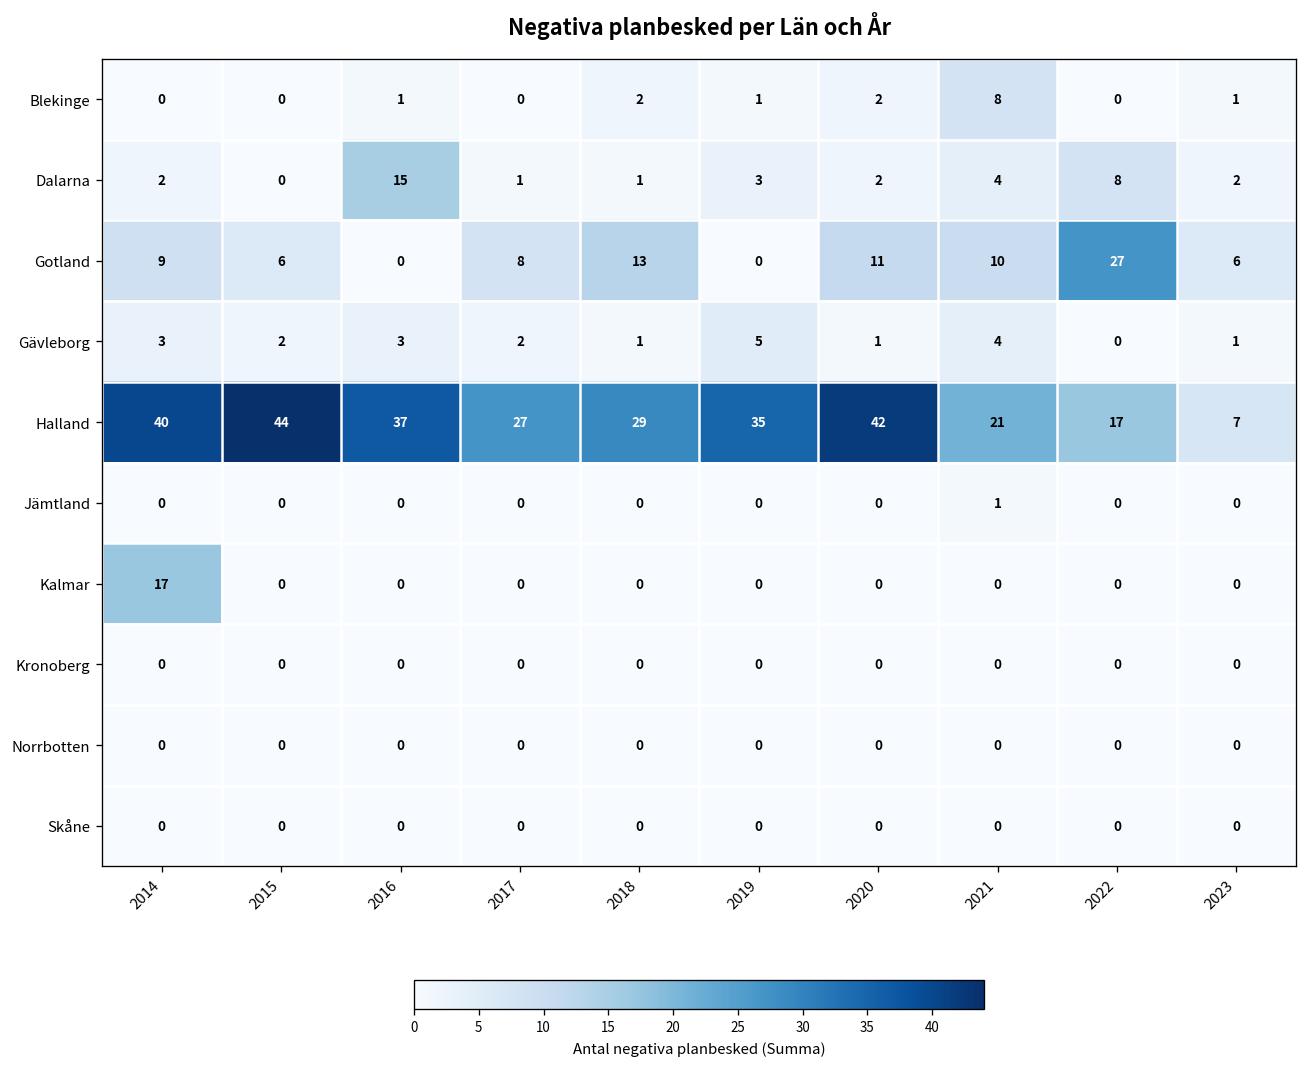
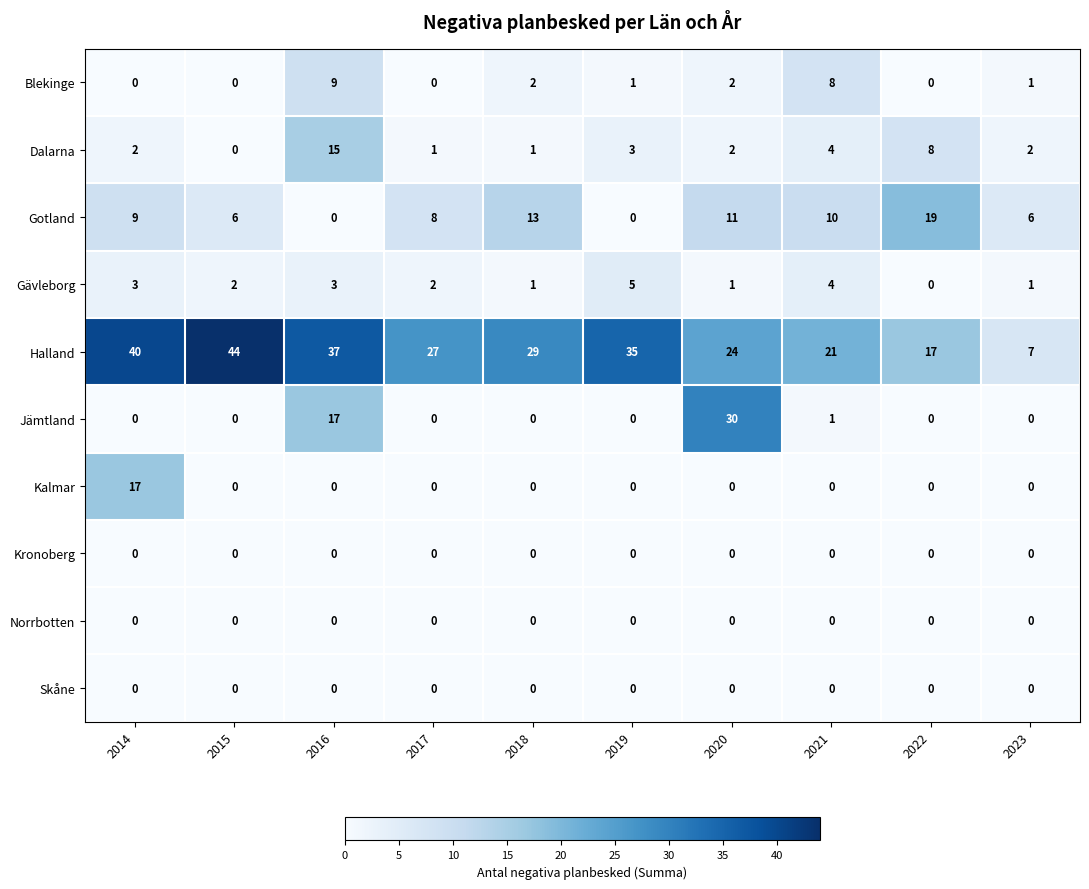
Blekinge, 2016: 1 -> 9
Gotland, 2022: 27 -> 19
Halland, 2020: 42 -> 24
Jämtland, 2016: 0 -> 17
Jämtland, 2020: 0 -> 30
